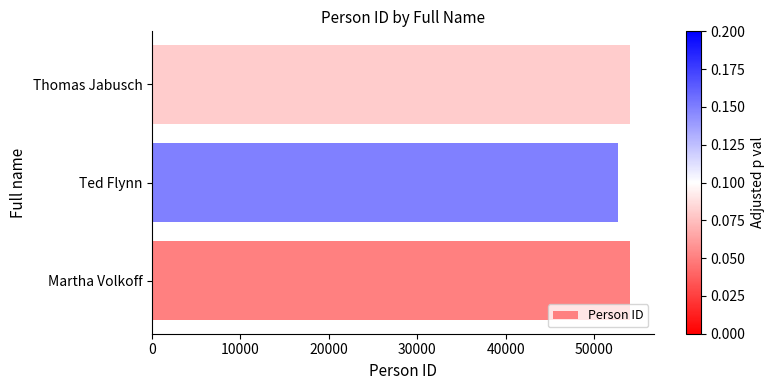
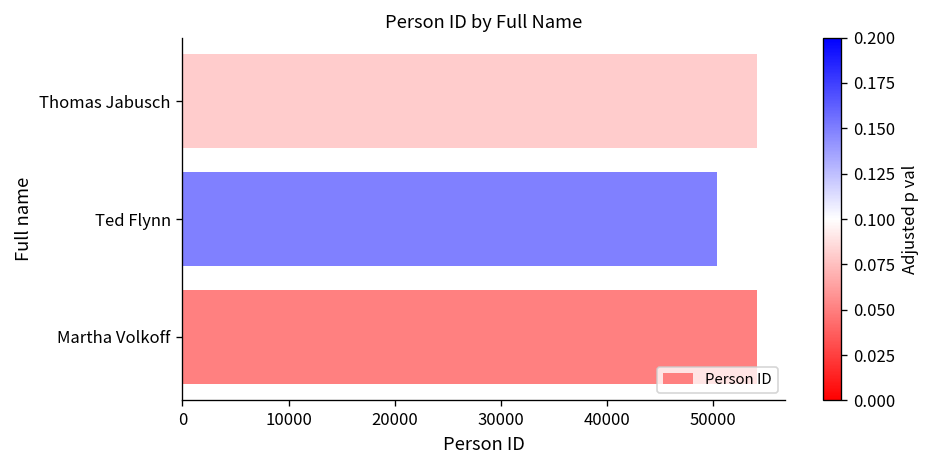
Ted Flynn: 53000 -> 50000
